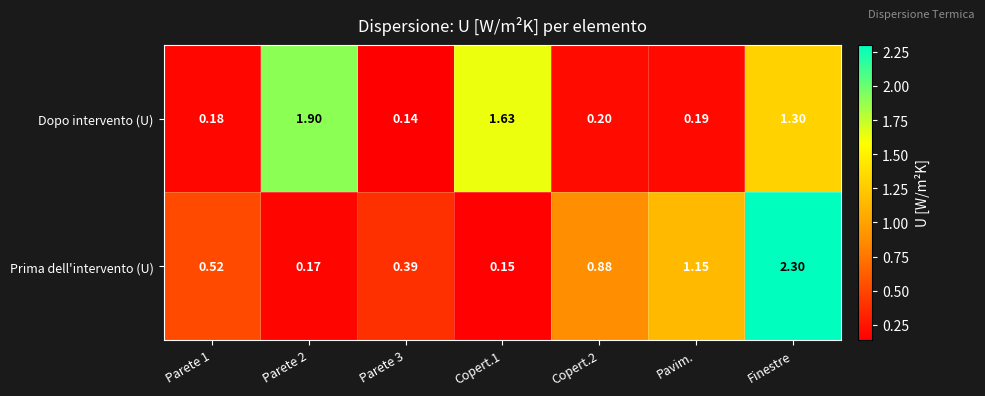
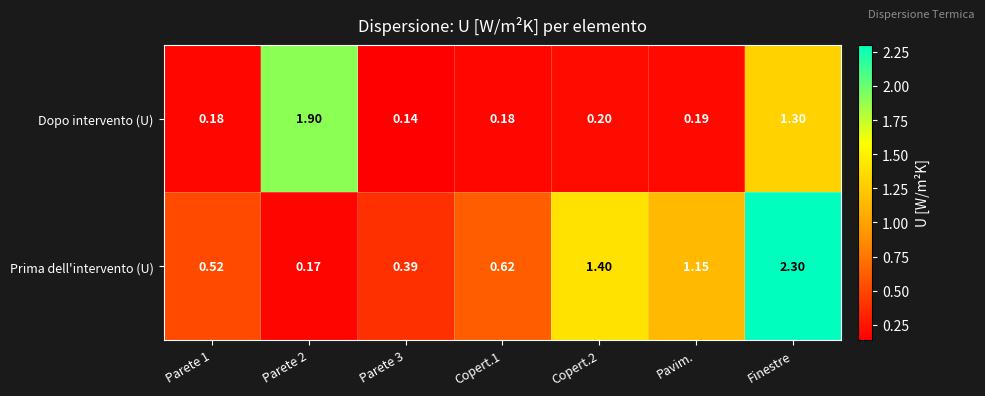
Dopo intervento (U), Copert.1: 1.63 -> 0.18
Prima dell'intervento (U), Copert.1: 0.15 -> 0.62
Prima dell'intervento (U), Copert.2: 0.88 -> 1.40
